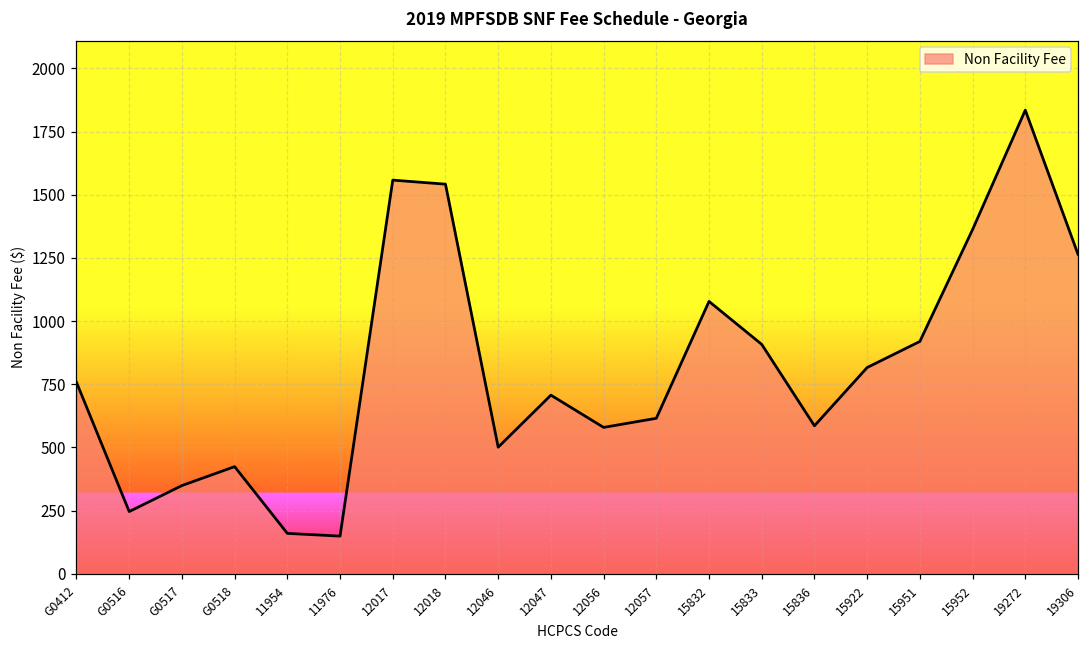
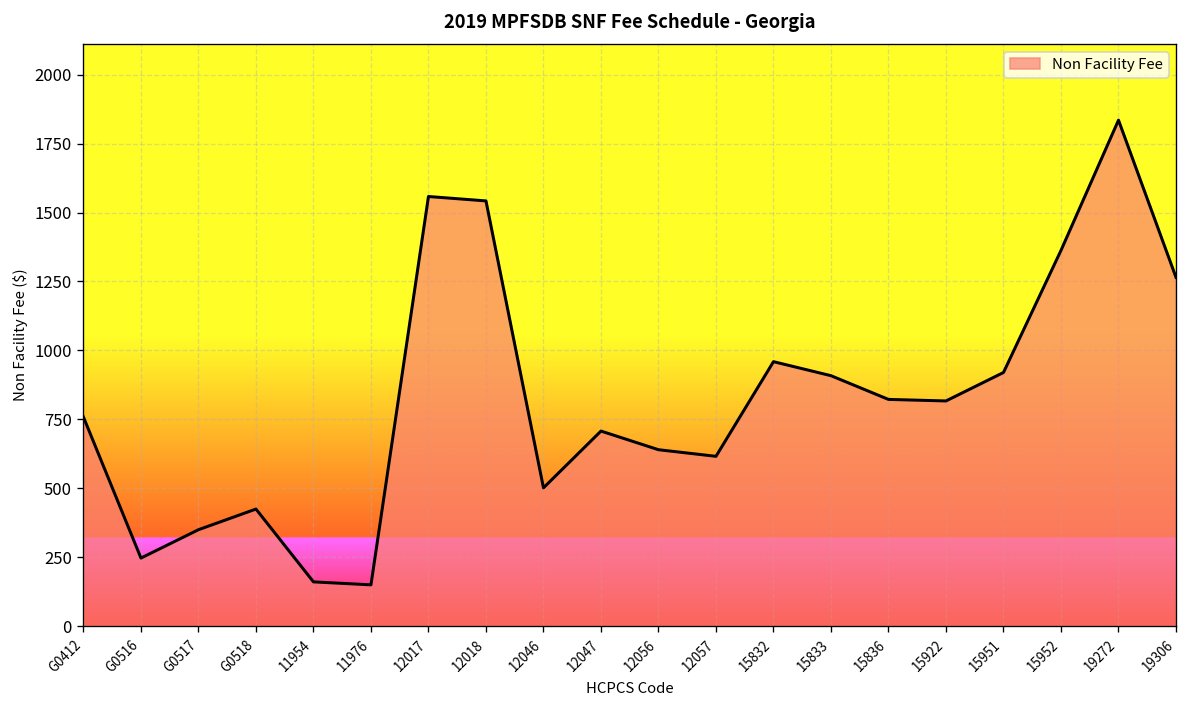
12056: 580 -> 640
15832: 1080 -> 960
15836: 590 -> 820
